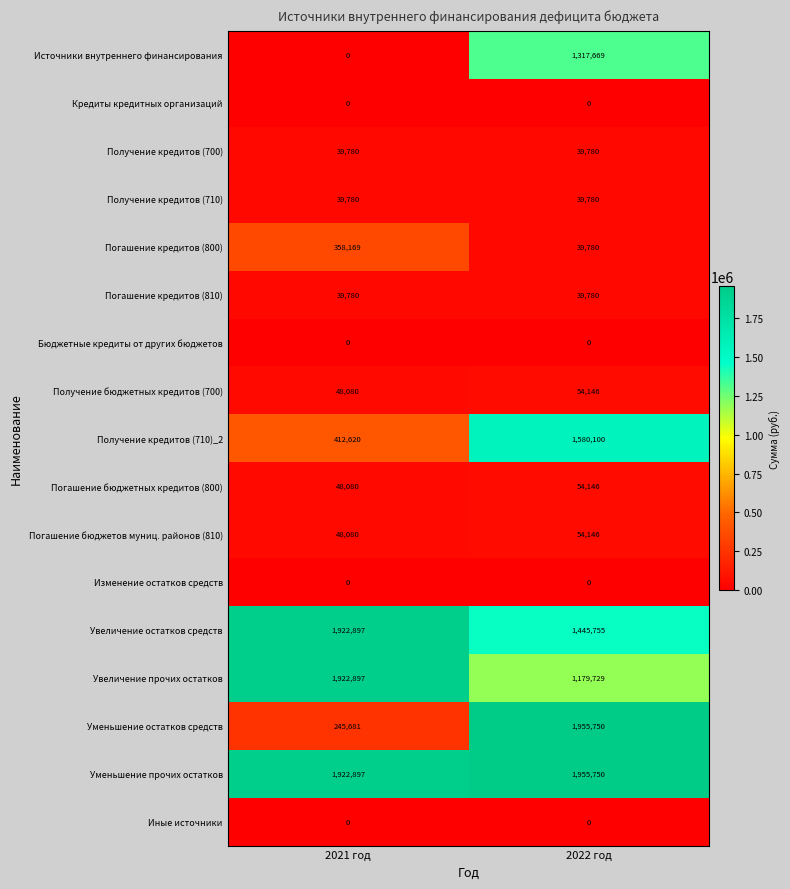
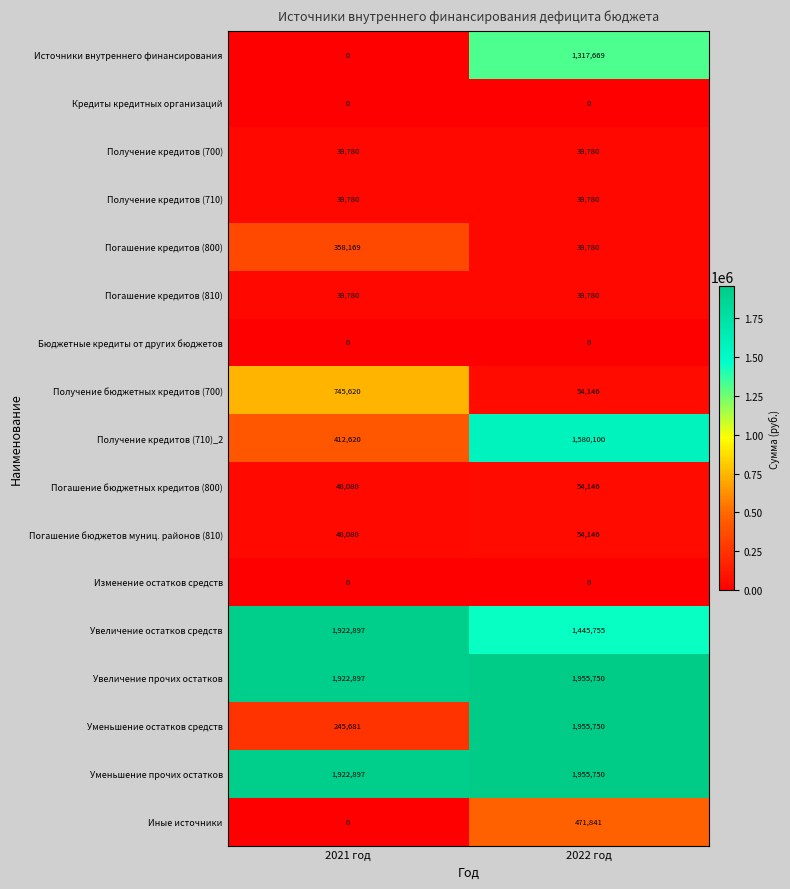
Получение бюджетных кредитов (700), 2021 год: 48,080 -> 745,620
Увеличение прочих остатков, 2022 год: 1,179,729 -> 1,955,750
Иные источники, 2022 год: 0 -> 471,841
